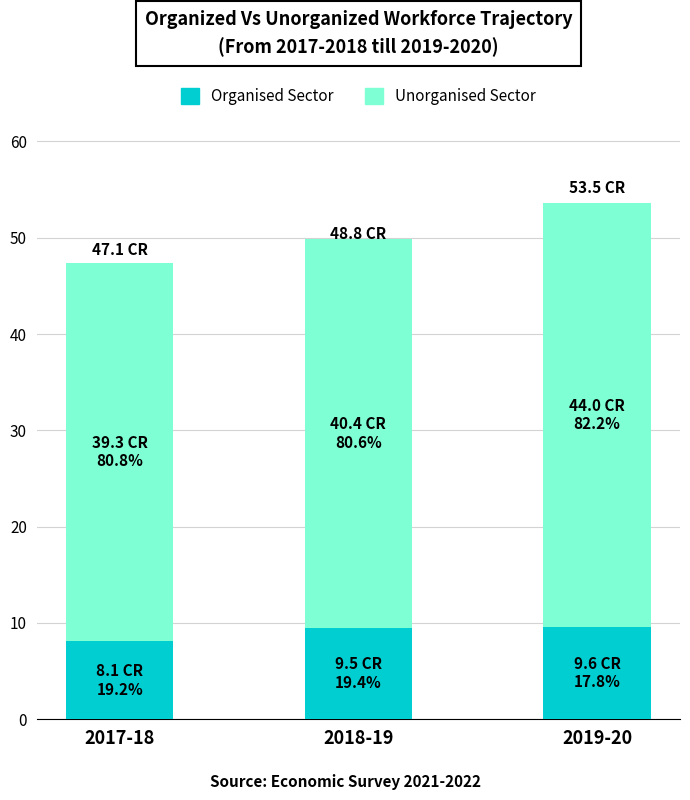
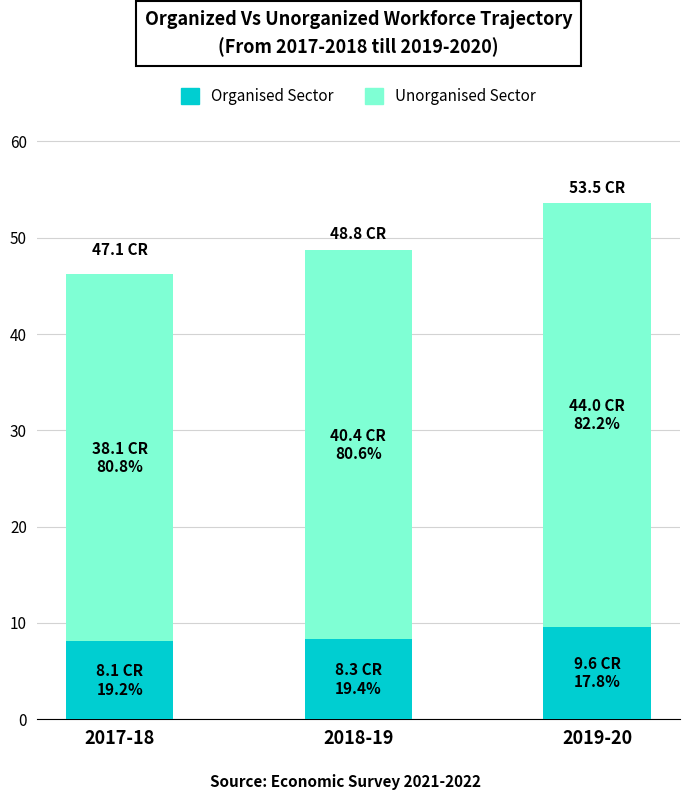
Unorganised Sector, 2017-18: 39.3 -> 38.1
Organised Sector, 2018-19: 9.5 -> 8.3
